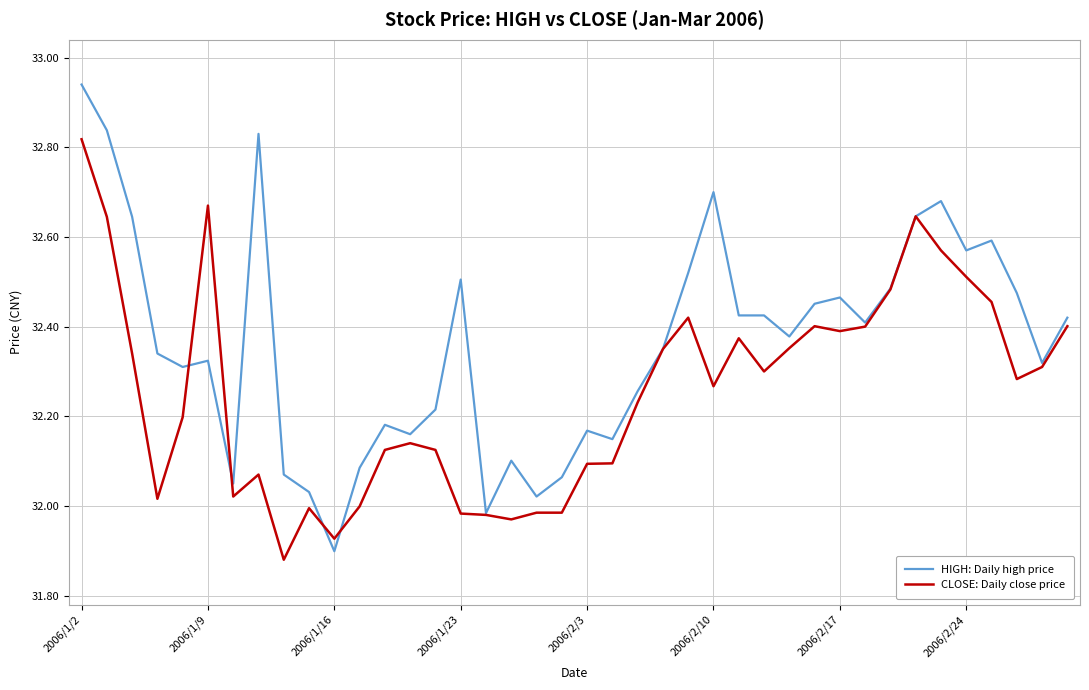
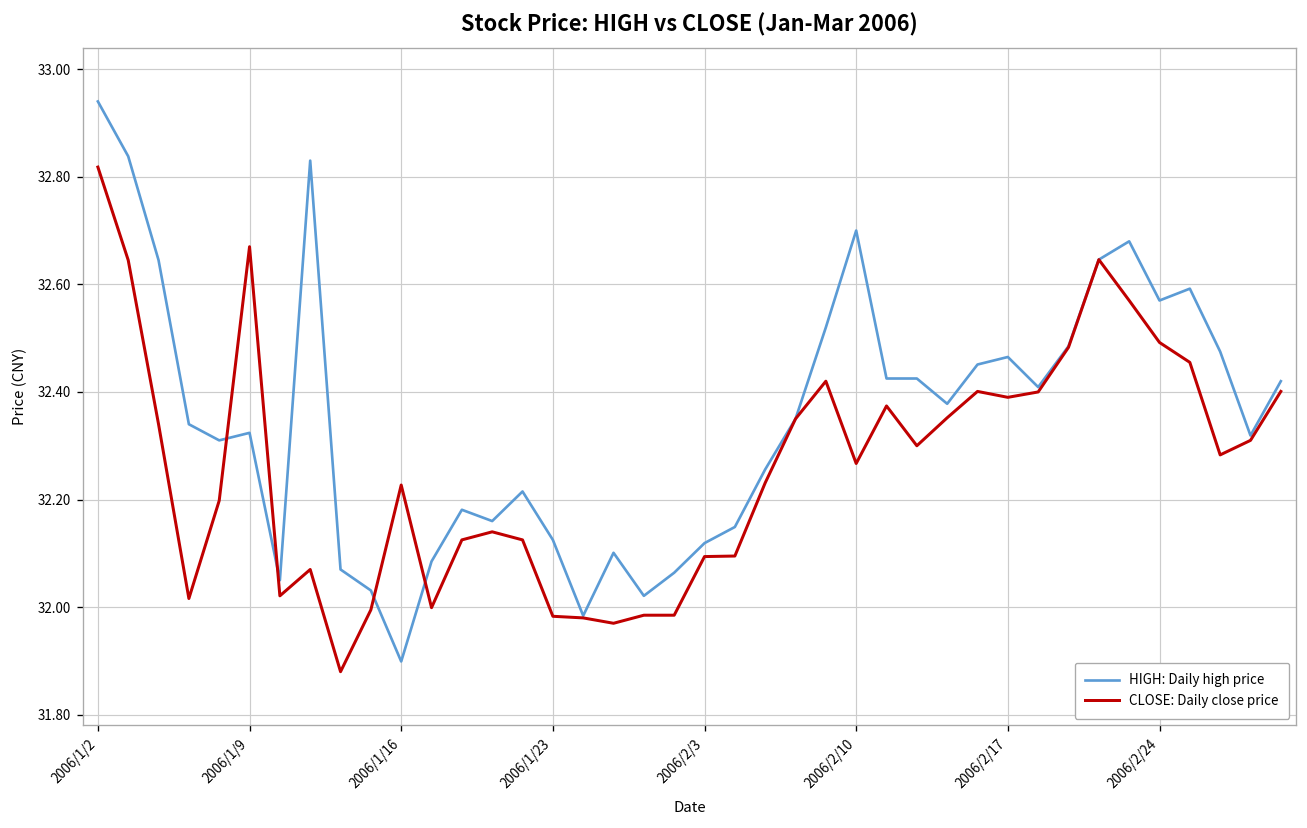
CLOSE: Daily close price, 2006/1/16: 31.93 -> 32.23
HIGH: Daily high price, 2006/1/23: 32.51 -> 32.13
HIGH: Daily high price, 2006/2/3: 32.17 -> 32.12
CLOSE: Daily close price, 2006/2/24: 32.51 -> 32.49
